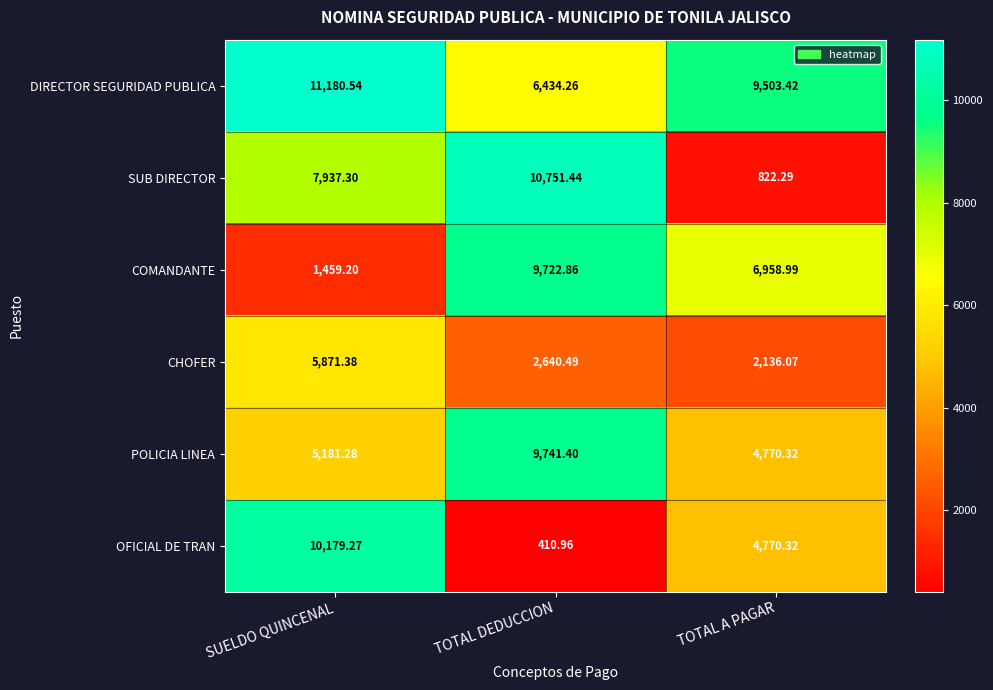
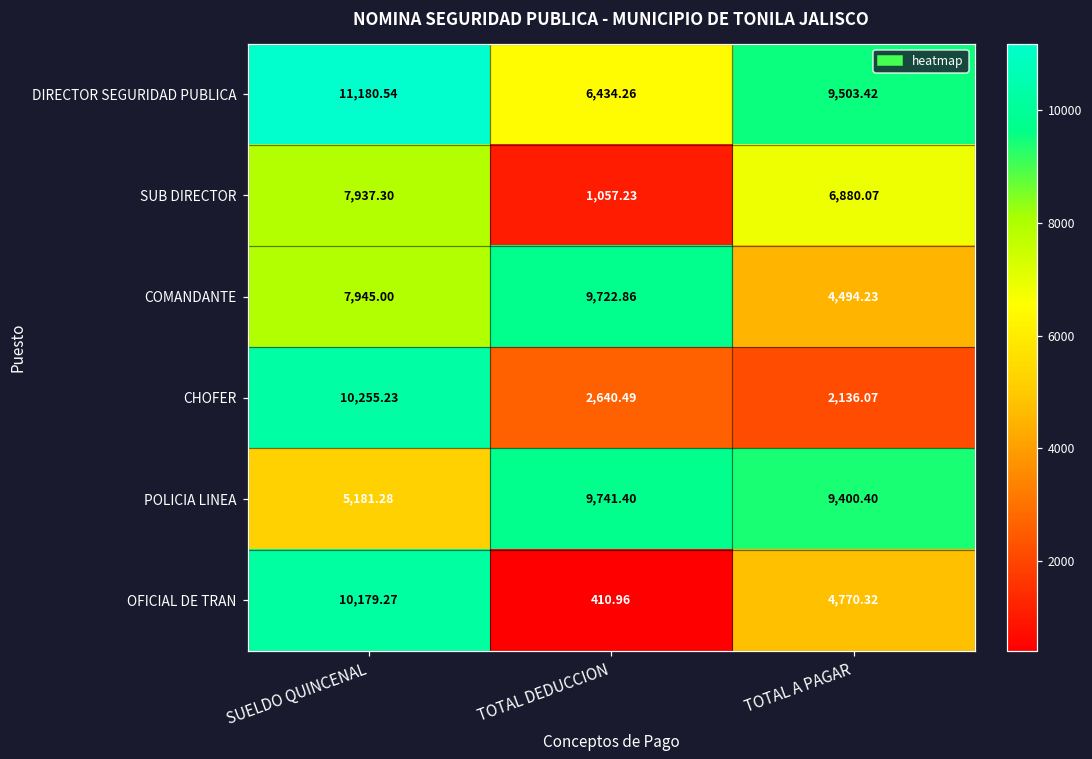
SUB DIRECTOR, TOTAL DEDUCCION: 10,751.44 -> 1,057.23
SUB DIRECTOR, TOTAL A PAGAR: 822.29 -> 6,880.07
COMANDANTE, SUELDO QUINCENAL: 1,459.20 -> 7,945.00
COMANDANTE, TOTAL A PAGAR: 6,958.99 -> 4,494.23
CHOFER, SUELDO QUINCENAL: 5,871.38 -> 10,255.23
POLICIA LINEA, TOTAL A PAGAR: 4,770.32 -> 9,400.40
